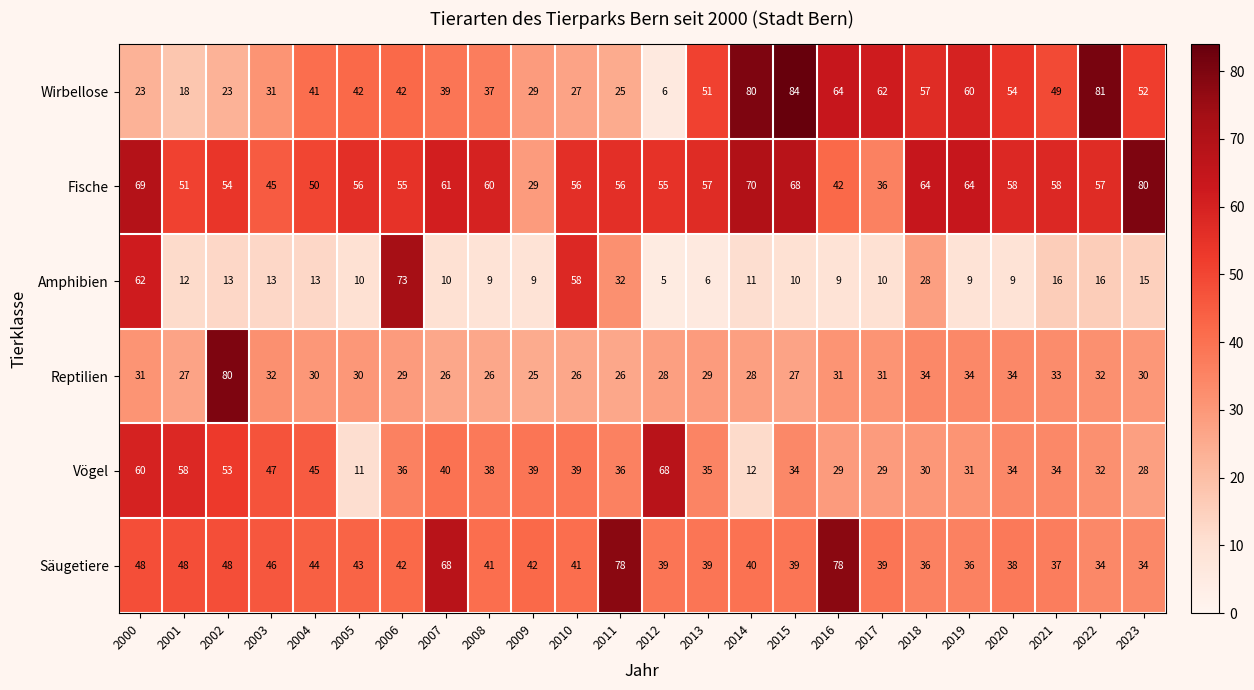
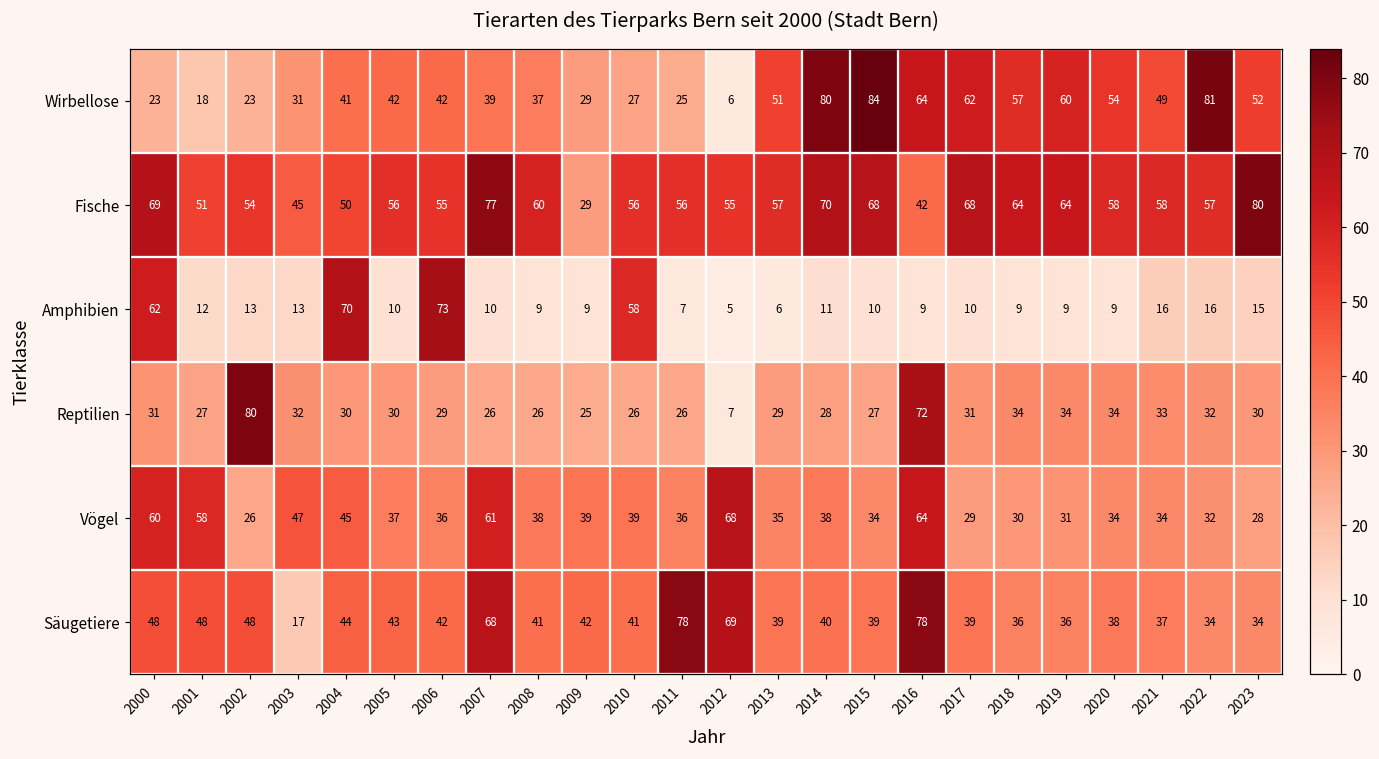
Fische, 2007: 61 -> 77
Fische, 2017: 36 -> 68
Amphibien, 2004: 13 -> 70
Amphibien, 2011: 32 -> 7
Amphibien, 2018: 28 -> 9
Reptilien, 2012: 28 -> 7
Reptilien, 2016: 31 -> 72
Vögel, 2002: 53 -> 26
Vögel, 2005: 11 -> 37
Vögel, 2007: 40 -> 61
Vögel, 2014: 12 -> 38
Vögel, 2016: 29 -> 64
Säugetiere, 2003: 46 -> 17
Säugetiere, 2012: 39 -> 69
